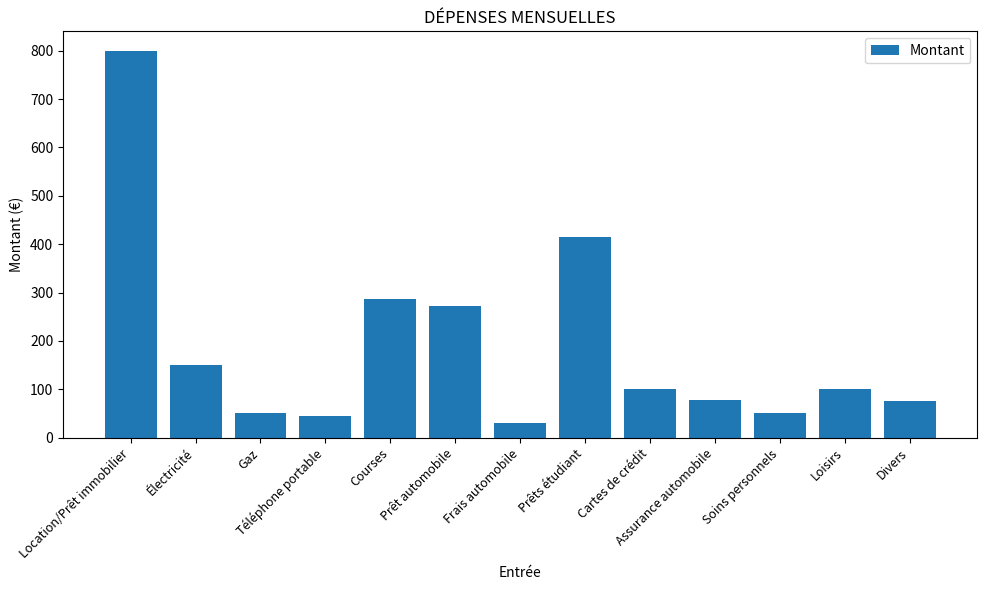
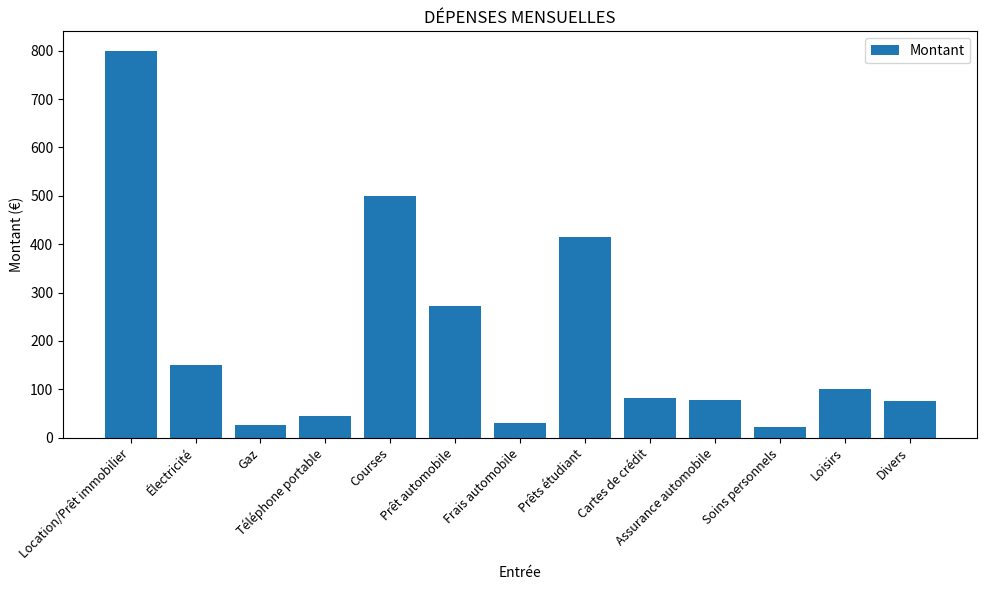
Gaz: 50 -> 30
Courses: 290 -> 500
Cartes de crédit: 100 -> 80
Soins personnels: 50 -> 20
